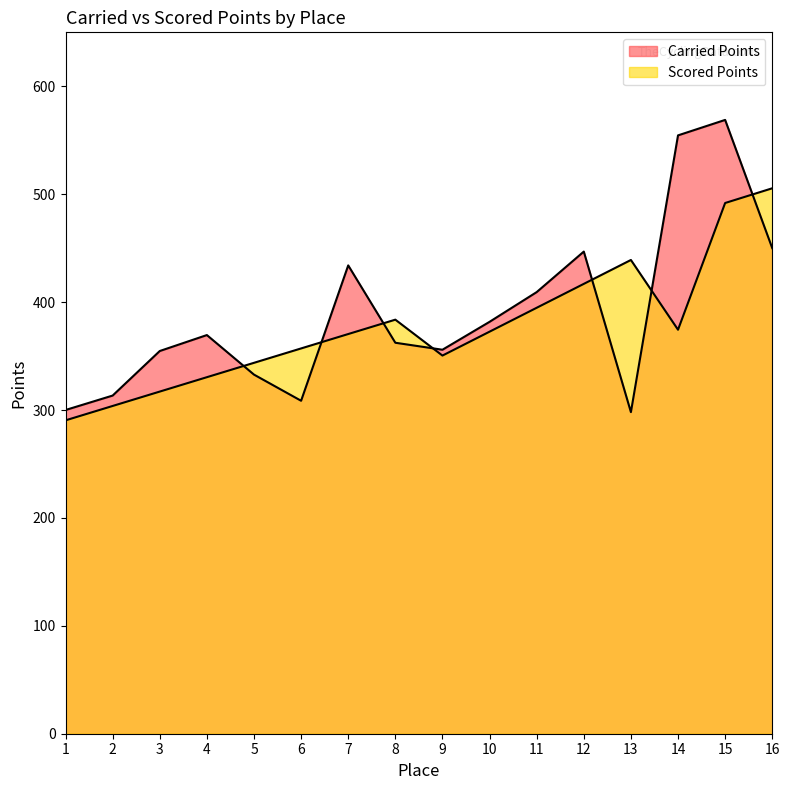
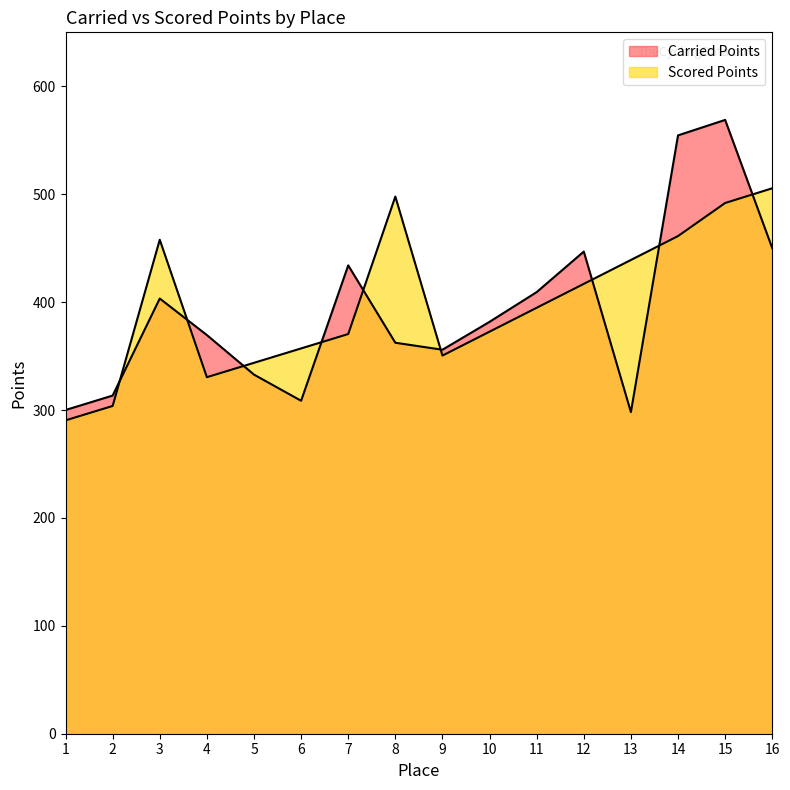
Carried Points, 3: 355 -> 403
Scored Points, 3: 317 -> 458
Scored Points, 8: 384 -> 498
Scored Points, 14: 374 -> 461
